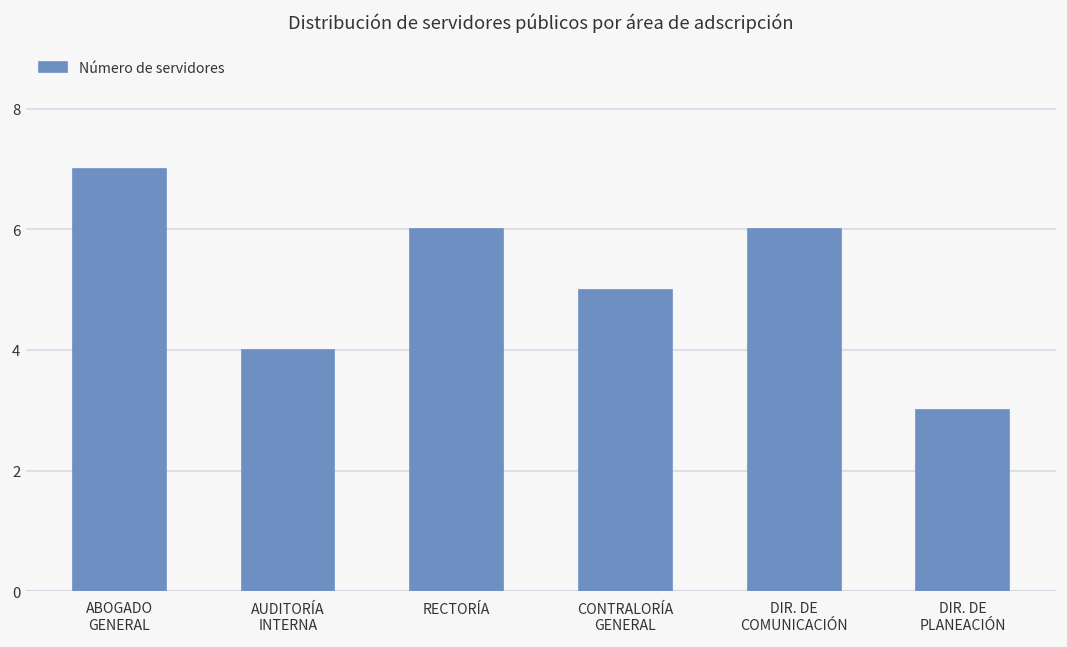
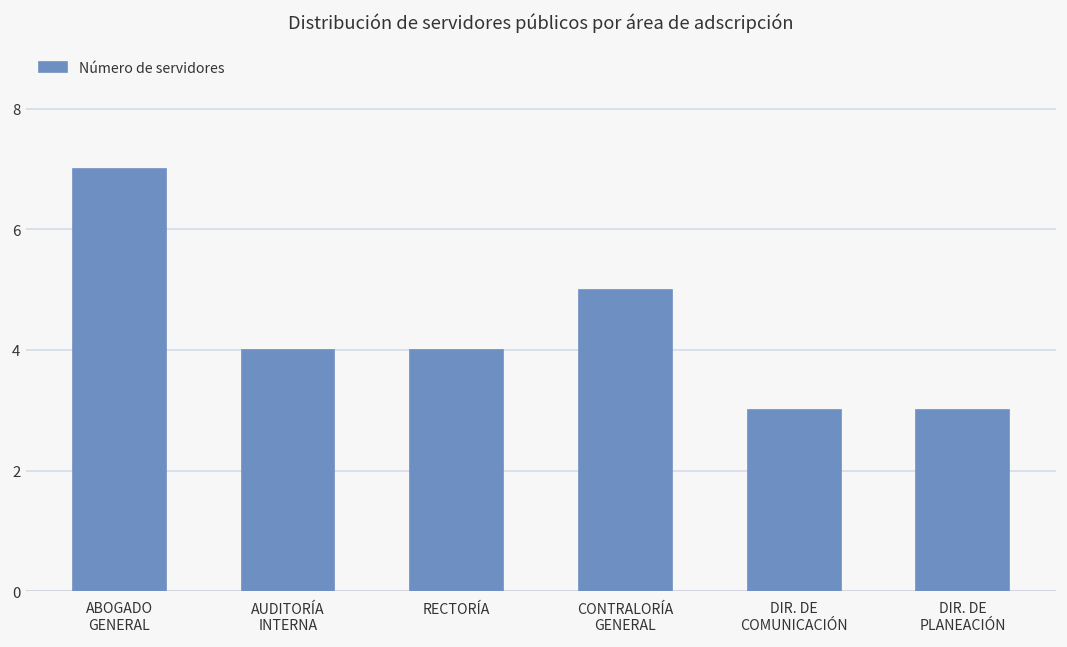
RECTORÍA: 6 -> 4
DIR. DE COMUNICACIÓN: 6 -> 3
